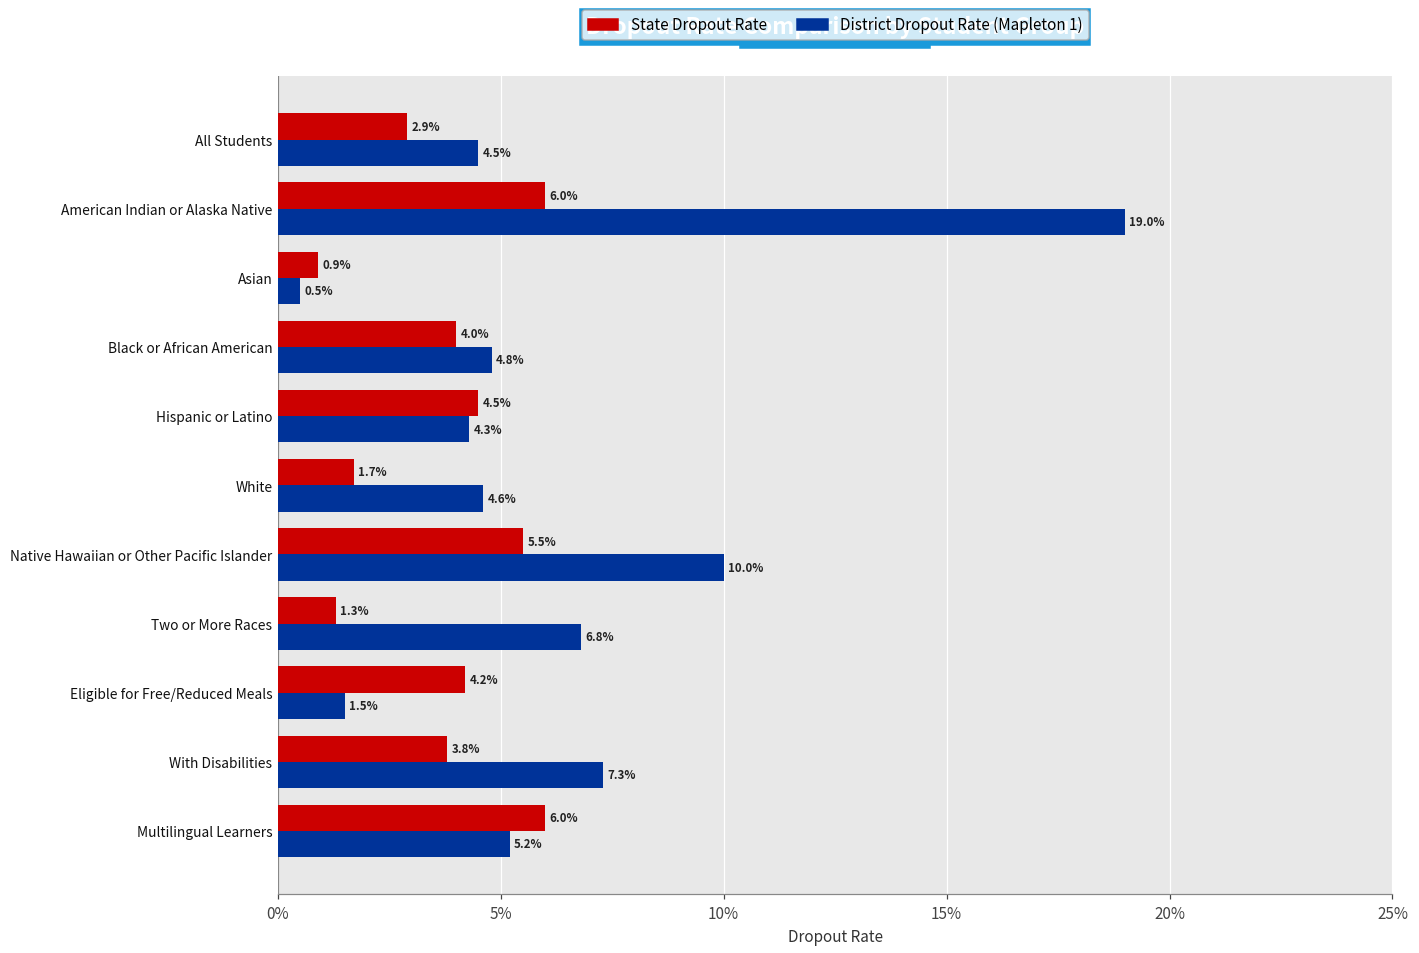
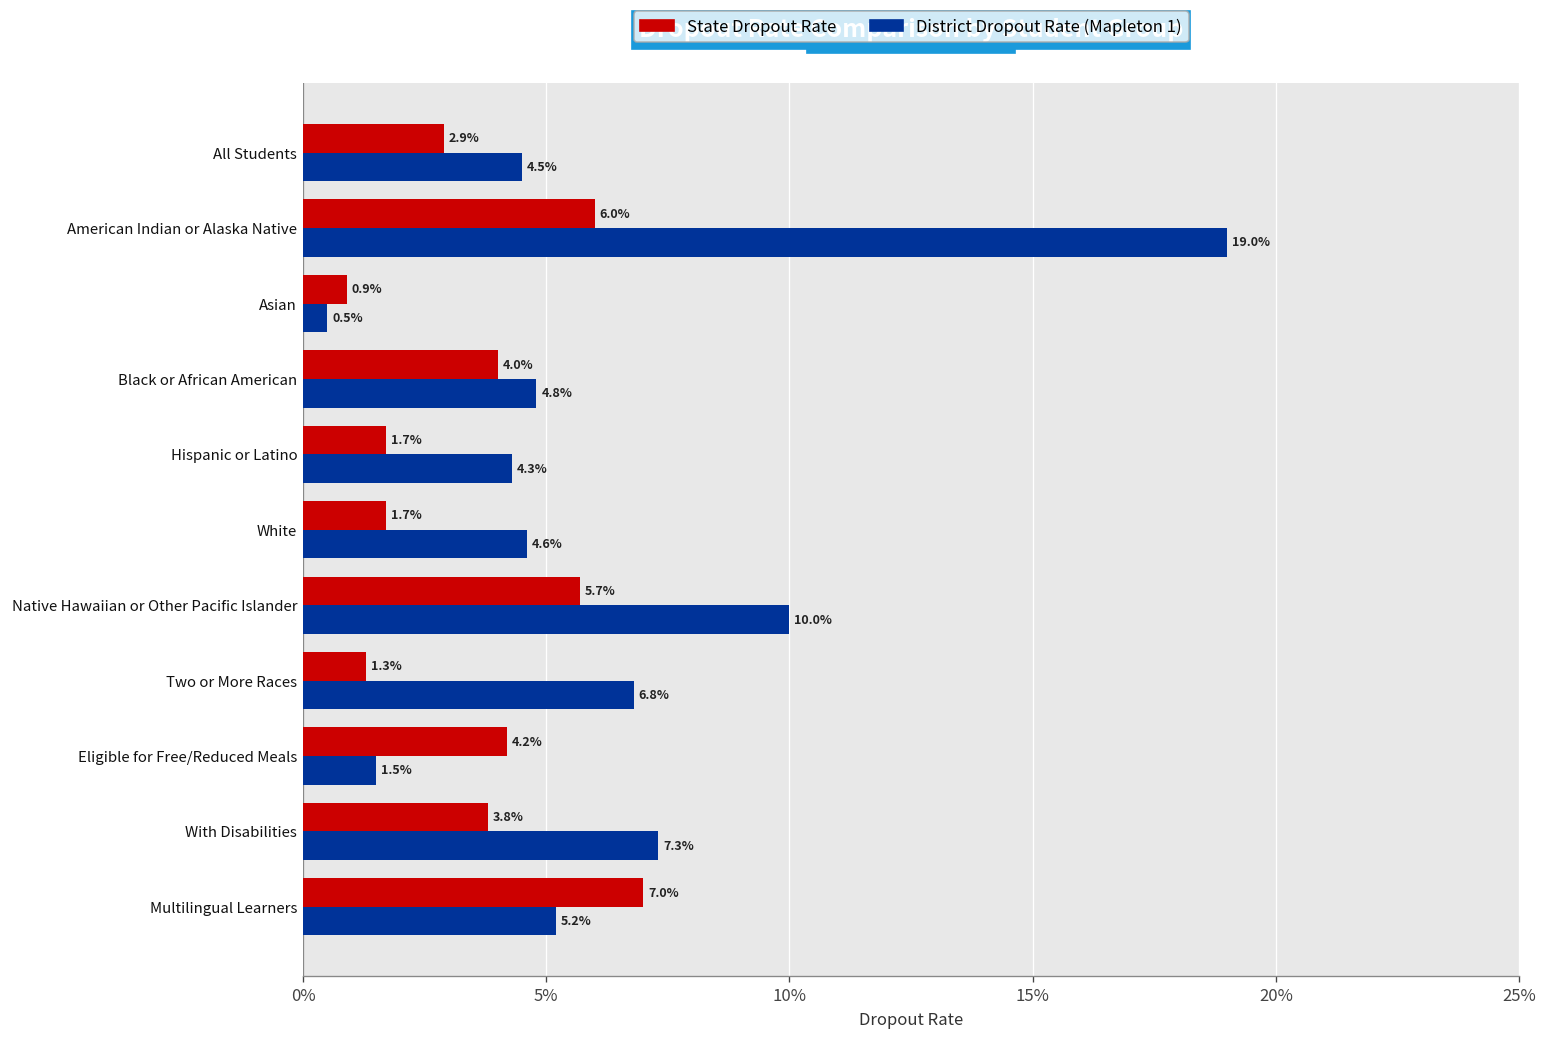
State Dropout Rate, Hispanic or Latino: 4.5% -> 1.7%
State Dropout Rate, Native Hawaiian or Other Pacific Islander: 5.5% -> 5.7%
State Dropout Rate, Multilingual Learners: 6.0% -> 7.0%
